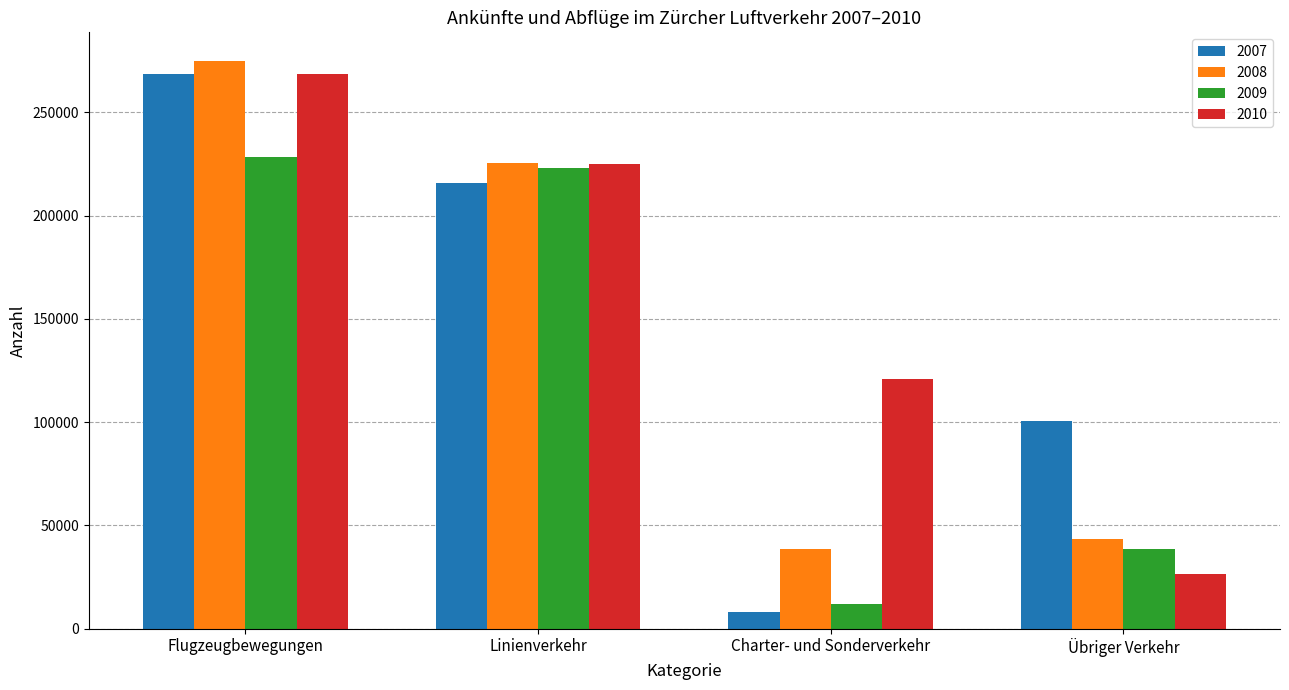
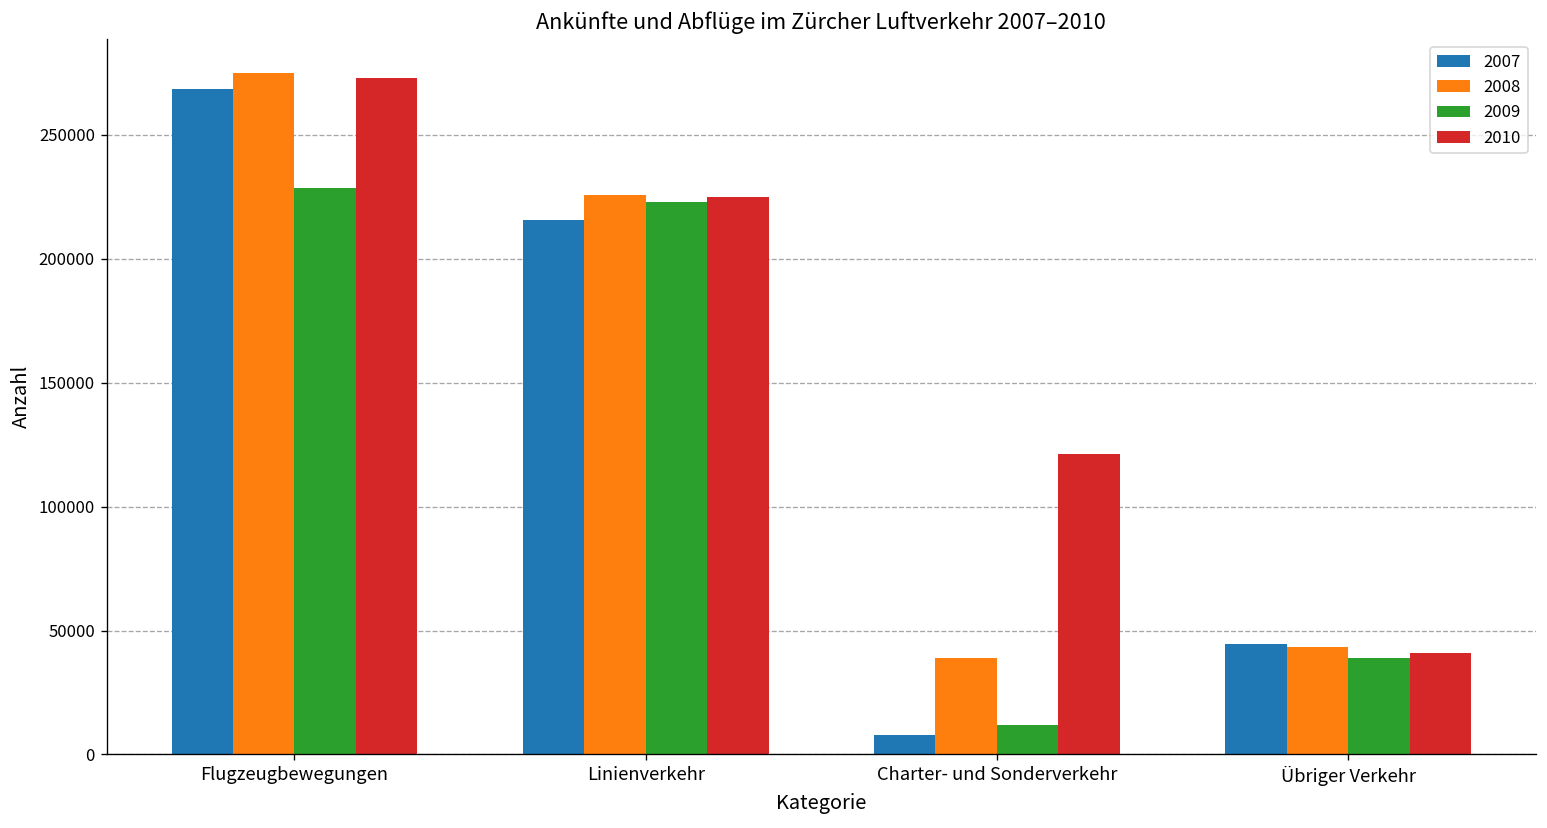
2010, Flugzeugbewegungen: 269000 -> 273000
2007, Übriger Verkehr: 100000 -> 45000
2010, Übriger Verkehr: 27000 -> 41000
